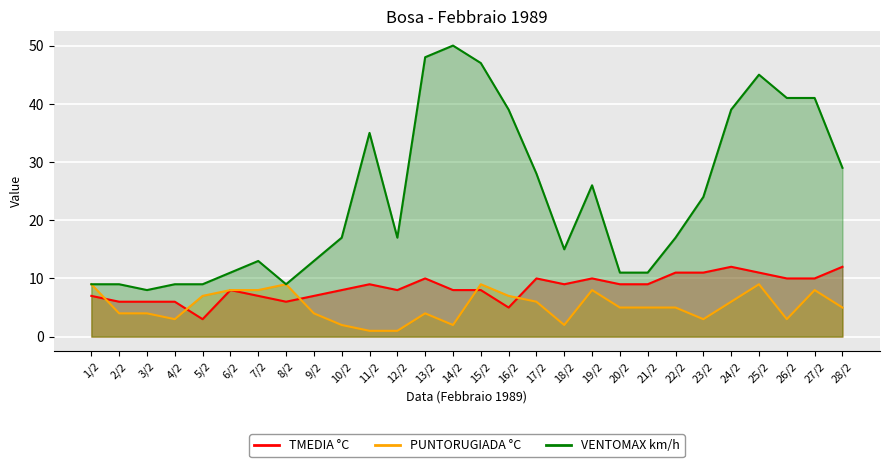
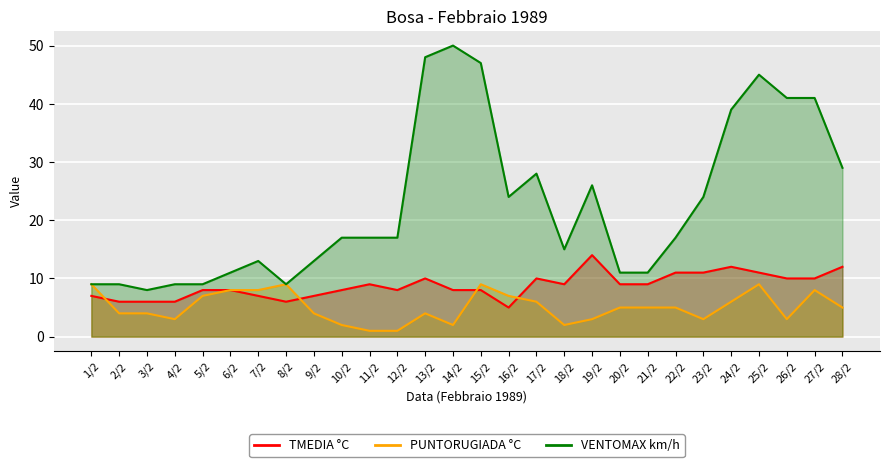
TMEDIA °C, 5/2: 3 -> 8
VENTOMAX km/h, 11/2: 35 -> 17
VENTOMAX km/h, 16/2: 39 -> 24
TMEDIA °C, 19/2: 10 -> 14
PUNTORUGIADA °C, 19/2: 8 -> 3
